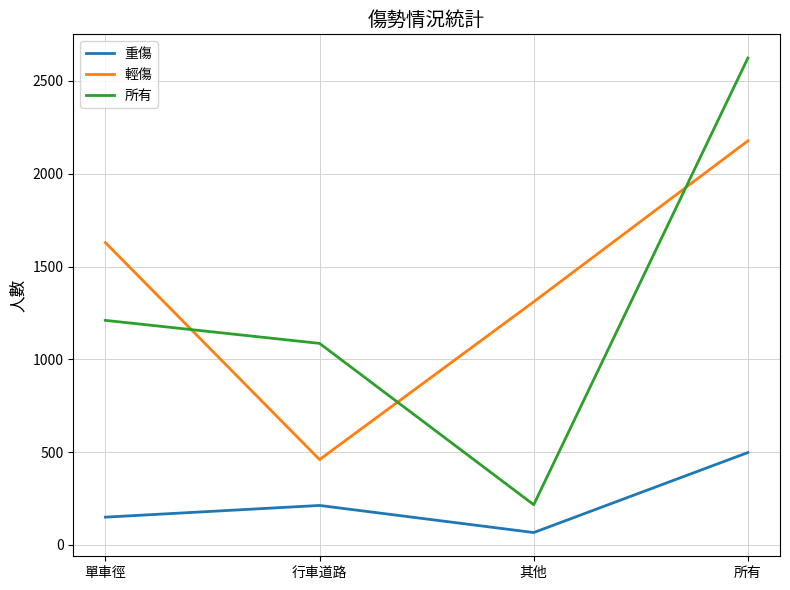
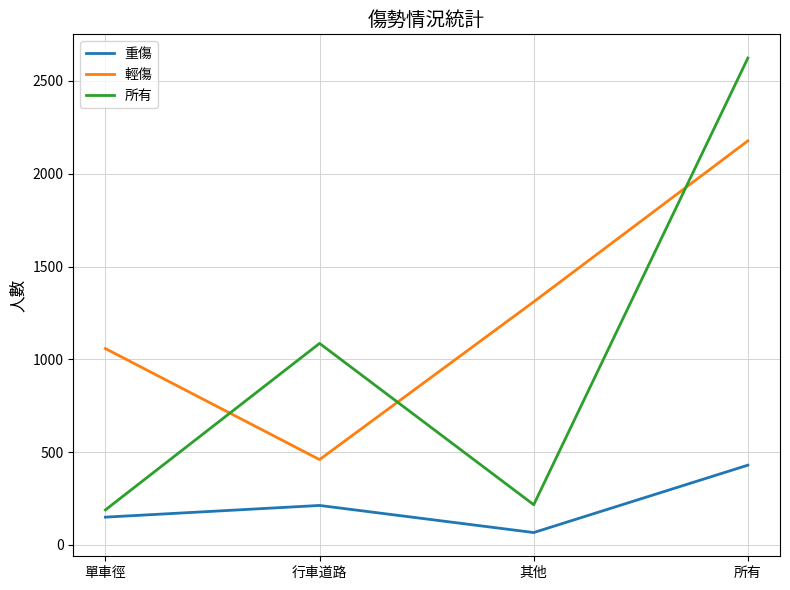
輕傷, 單車徑: 1630 -> 1060
所有, 單車徑: 1210 -> 190
重傷, 所有: 500 -> 430
